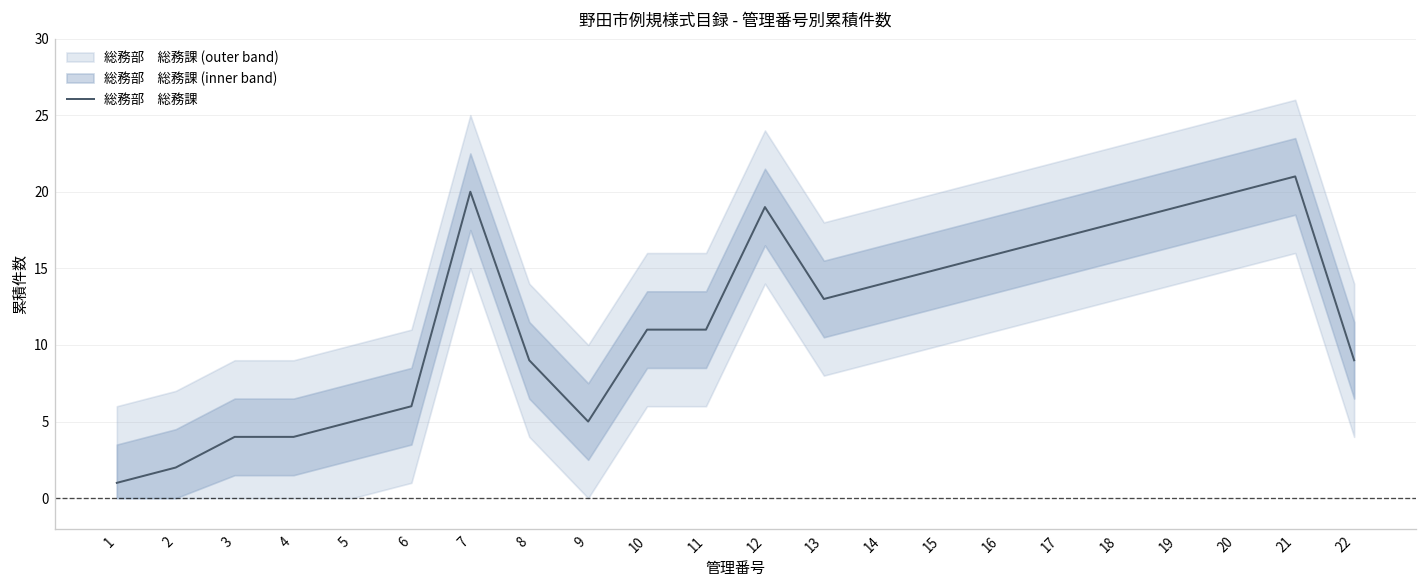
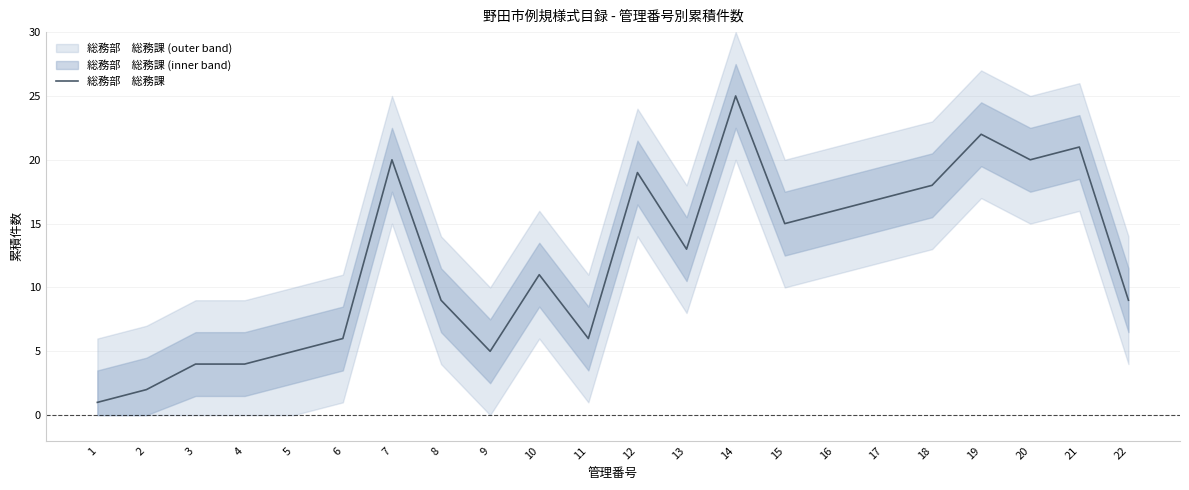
総務部 総務課, 11: 11 -> 6
総務部 総務課, 14: 14 -> 25
総務部 総務課, 19: 19 -> 22
